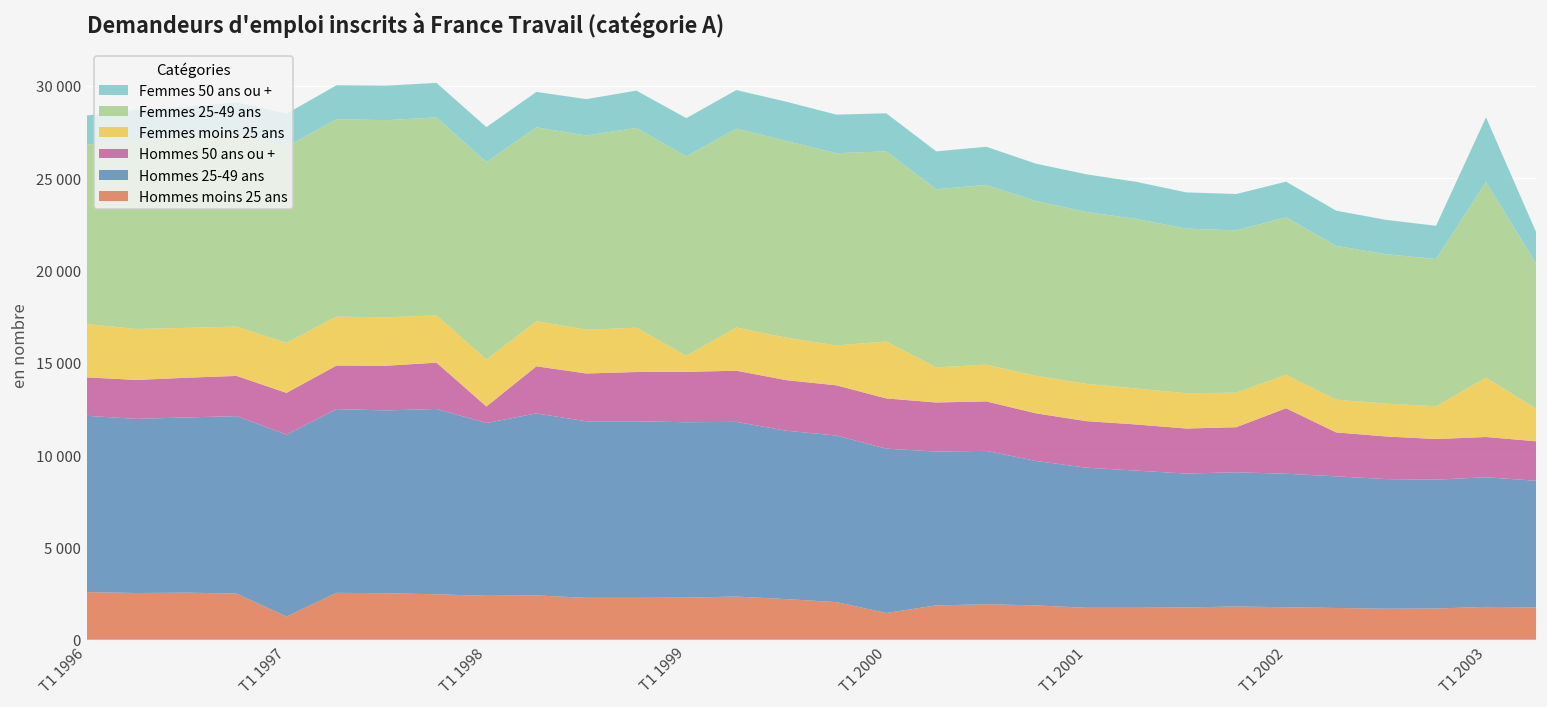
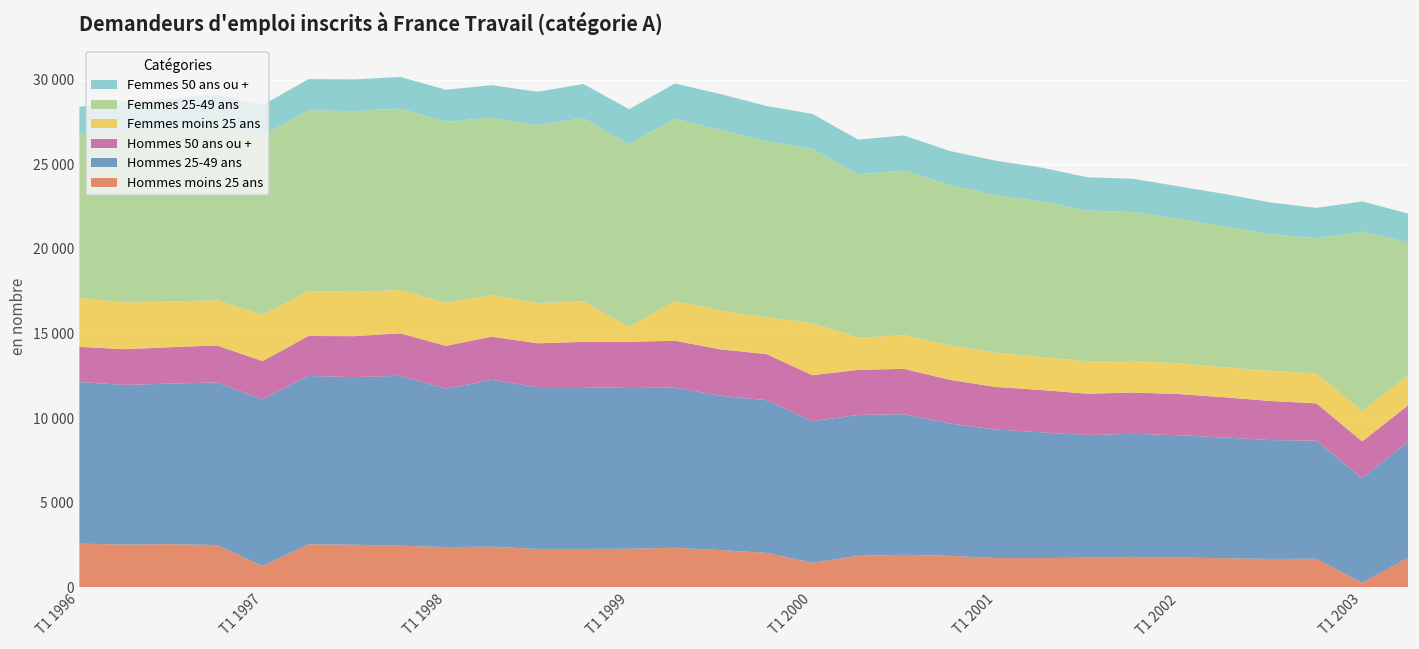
Hommes 50 ans ou +, T1 1998: 900 -> 2500
Hommes 25-49 ans, T1 2000: 8900 -> 8400
Hommes 50 ans ou +, T1 2002: 3500 -> 2400
Hommes moins 25 ans, T1 2003: 1800 -> 300
Hommes 25-49 ans, T1 2003: 7000 -> 6200
Femmes moins 25 ans, T1 2003: 3200 -> 1800
Femmes 50 ans ou +, T1 2003: 3500 -> 1800
